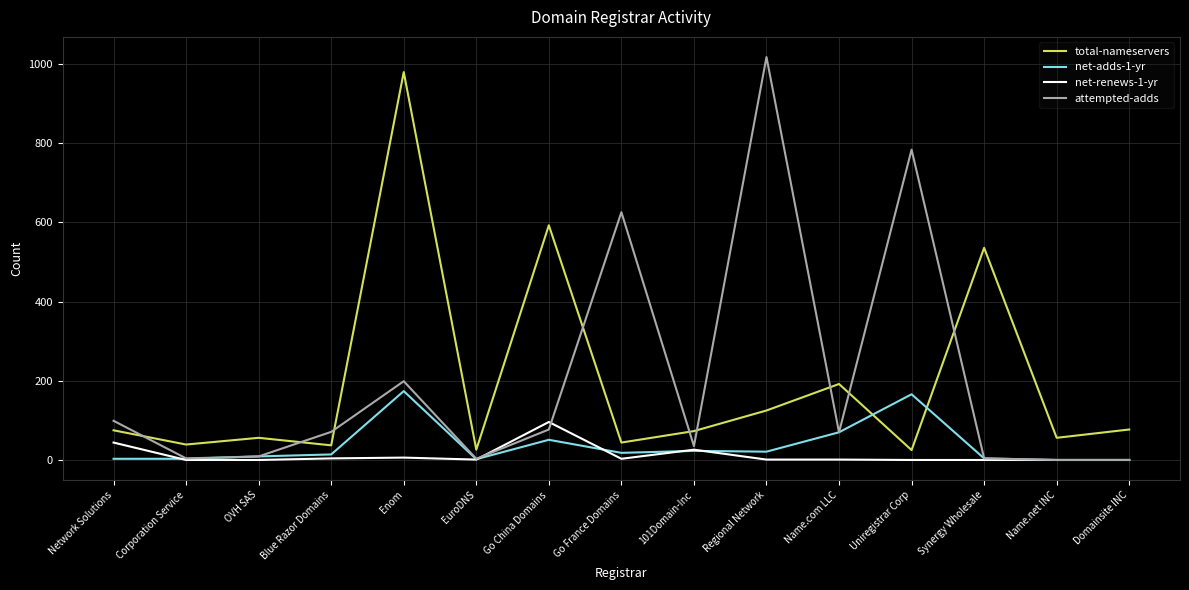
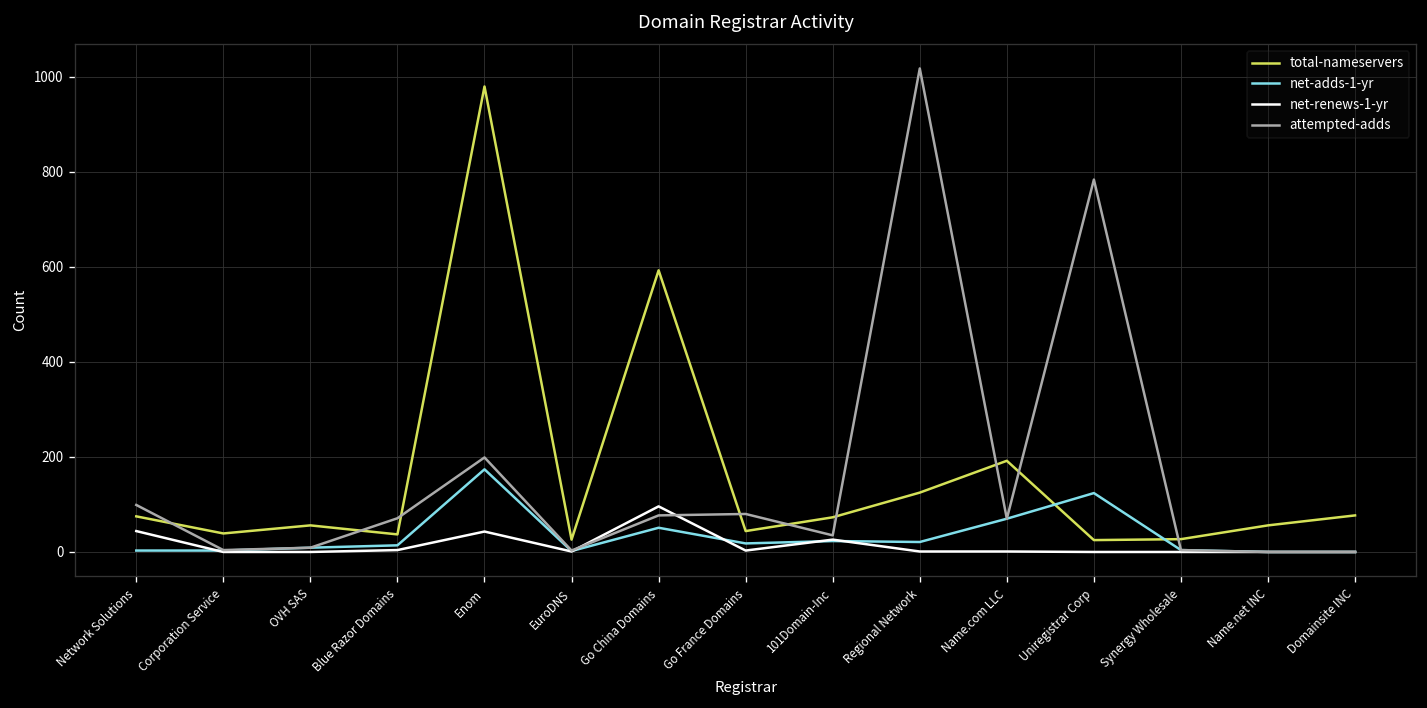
net-renews-1-yr, Enom: 10 -> 40
attempted-adds, Go France Domains: 630 -> 80
net-adds-1-yr, Uniregistrar Corp: 170 -> 120
total-nameservers, Synergy Wholesale: 540 -> 30
